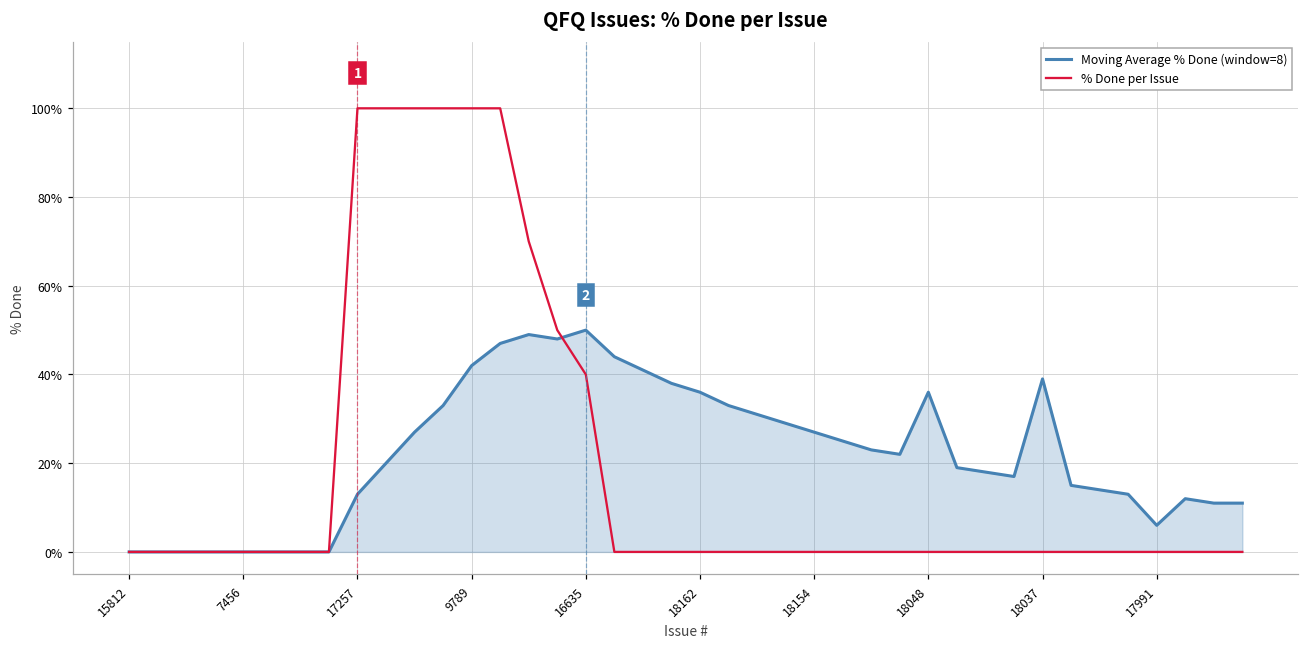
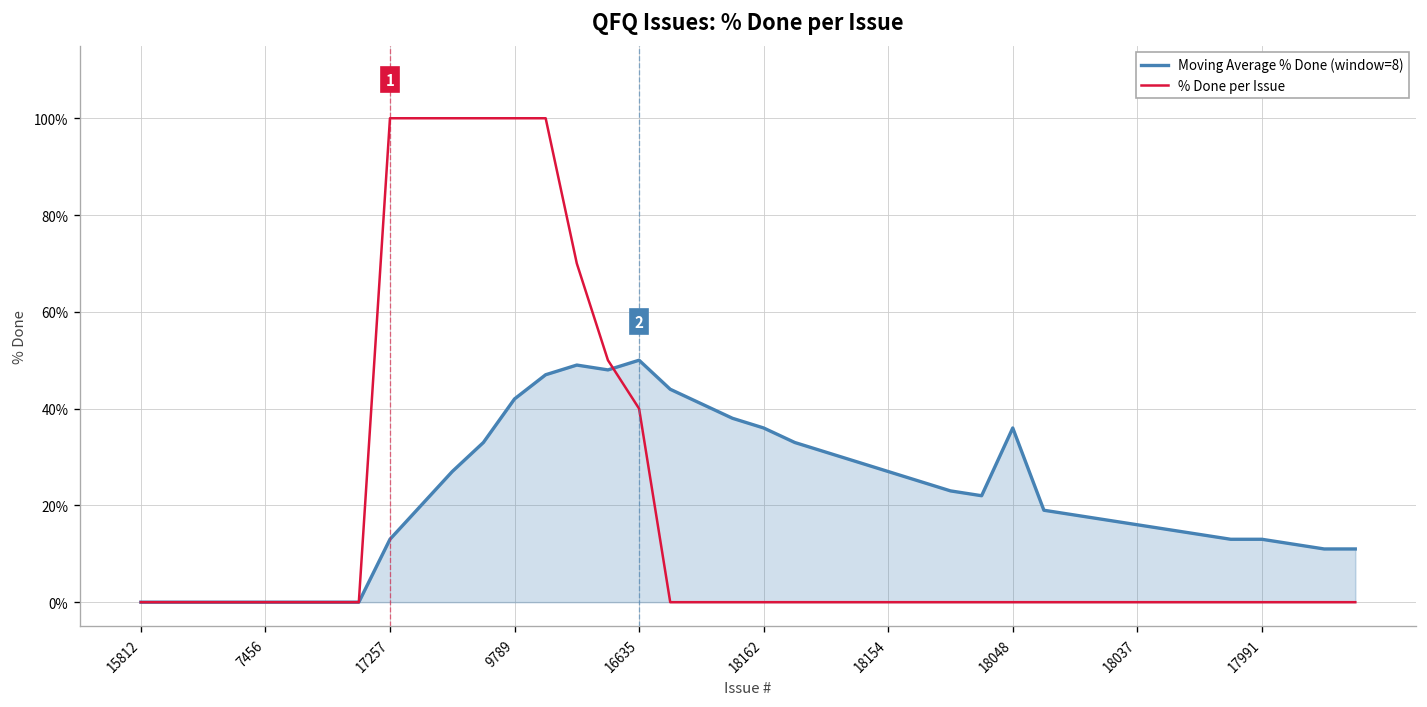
Moving Average % Done (window=8), 18037: 39% -> 16%
Moving Average % Done (window=8), 17991: 6% -> 13%
